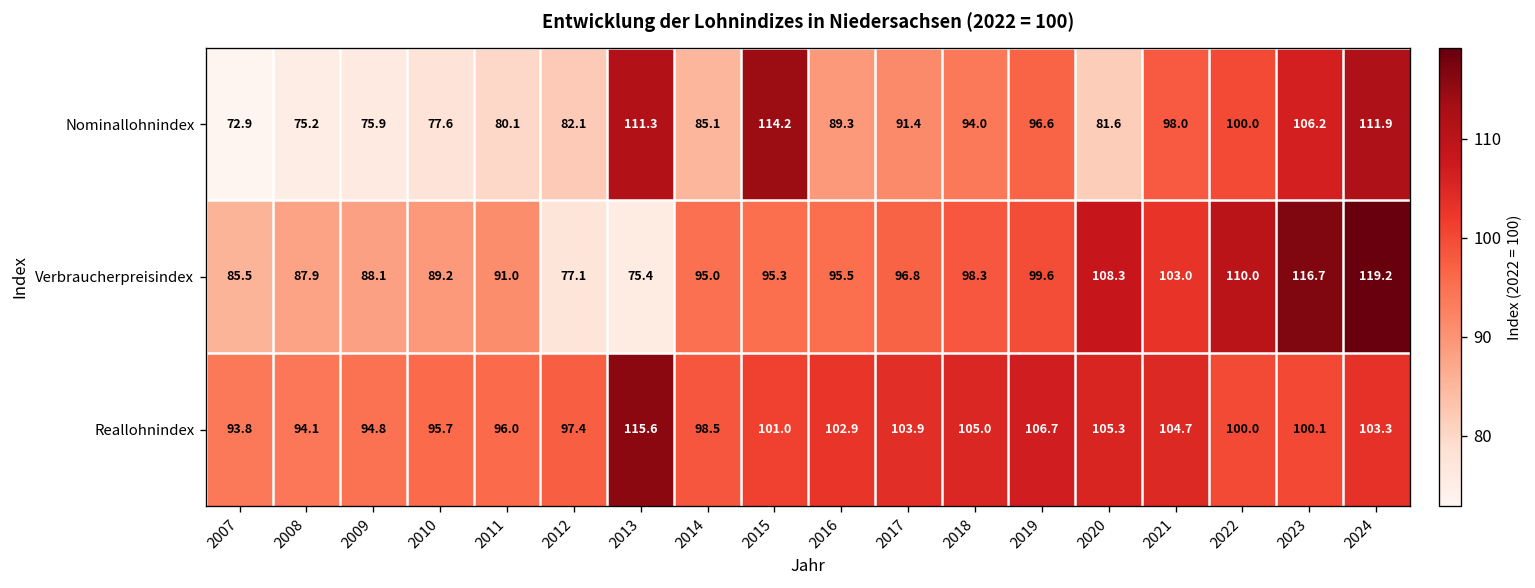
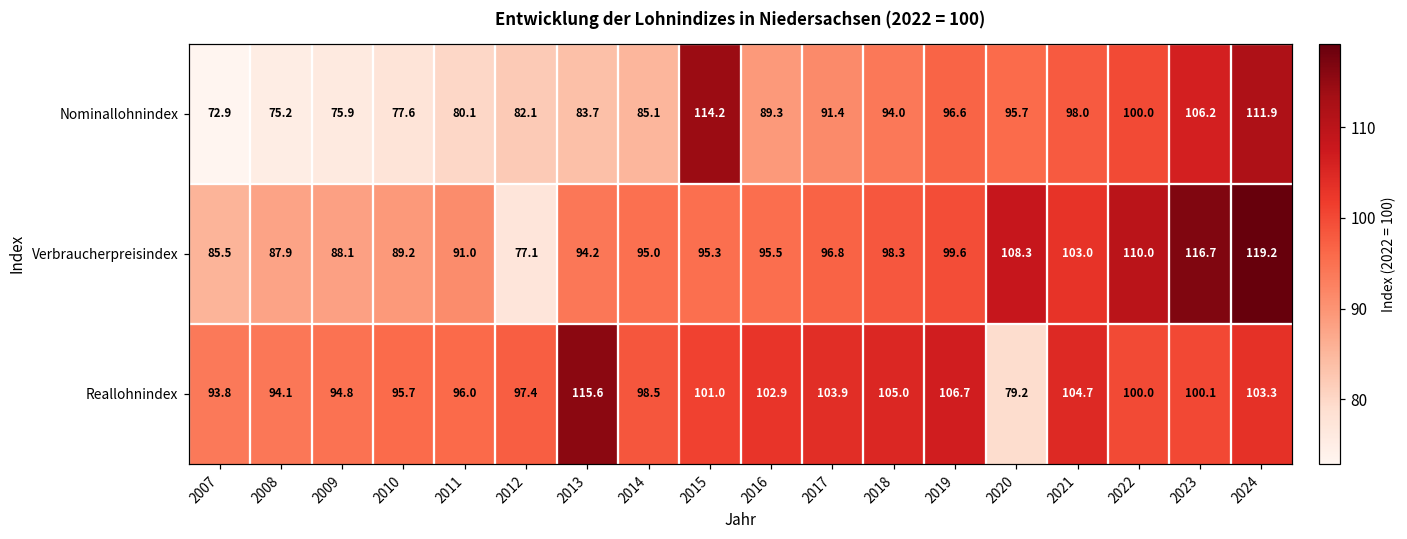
Nominallohnindex, 2013: 111.3 -> 83.7
Nominallohnindex, 2020: 81.6 -> 95.7
Verbraucherpreisindex, 2013: 75.4 -> 94.2
Reallohnindex, 2020: 105.3 -> 79.2
